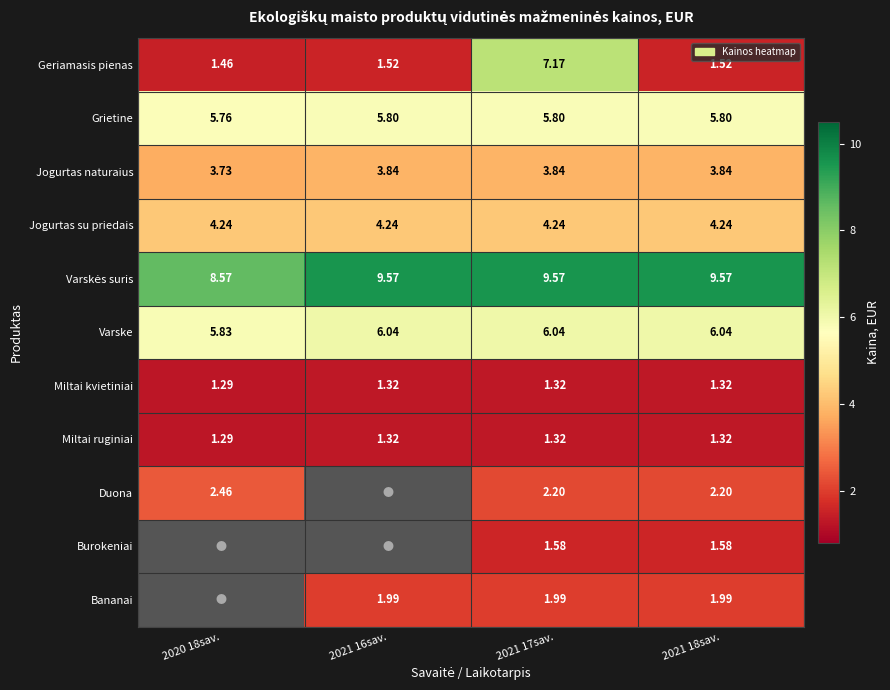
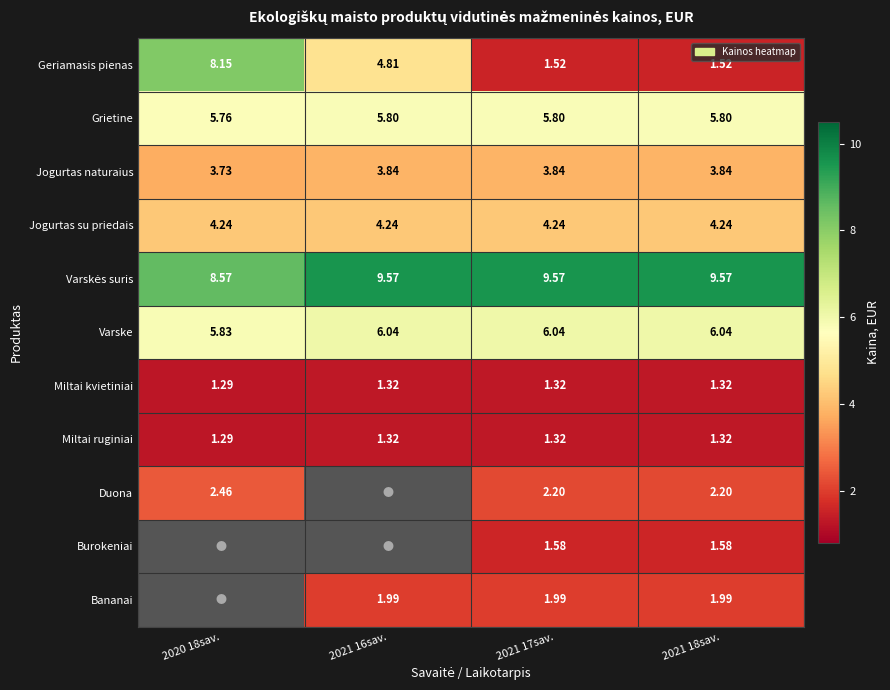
Geriamasis pienas, 2020 18sav.: 1.46 -> 8.15
Geriamasis pienas, 2021 16sav.: 1.52 -> 4.81
Geriamasis pienas, 2021 17sav.: 7.17 -> 1.52
